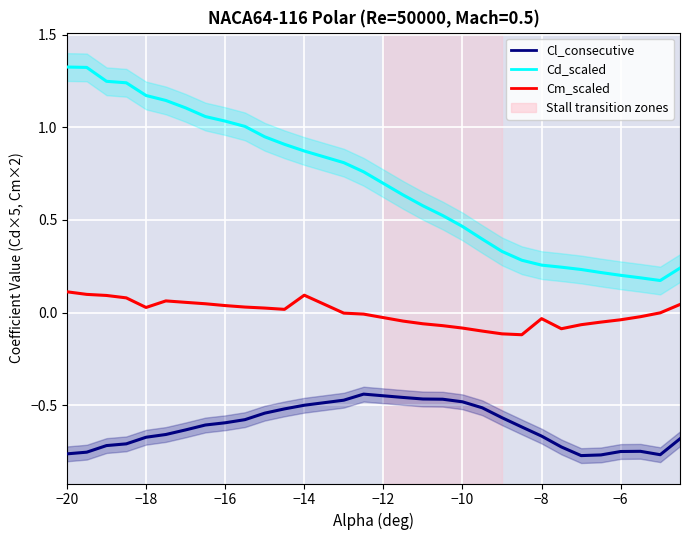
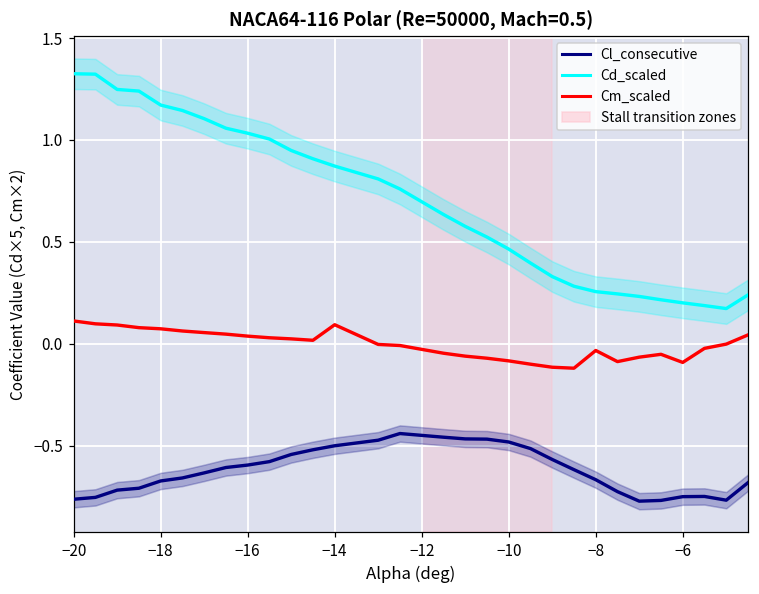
Cm_scaled, −18: 0.03 -> 0.07
Cm_scaled, −6: -0.04 -> -0.09
